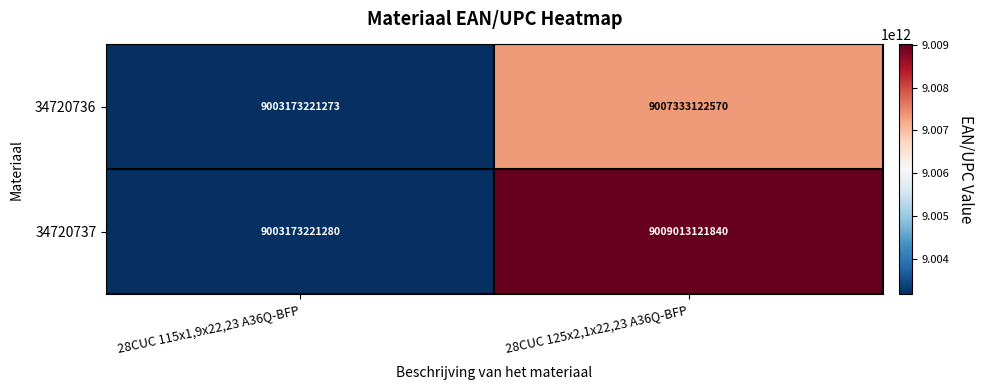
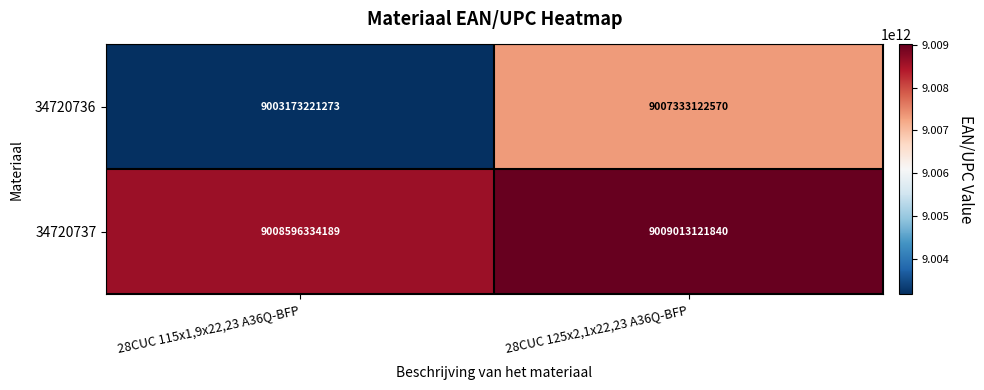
34720737, 28CUC 115x1,9x22,23 A36Q-BFP: 9003173221280 -> 9008596334189
